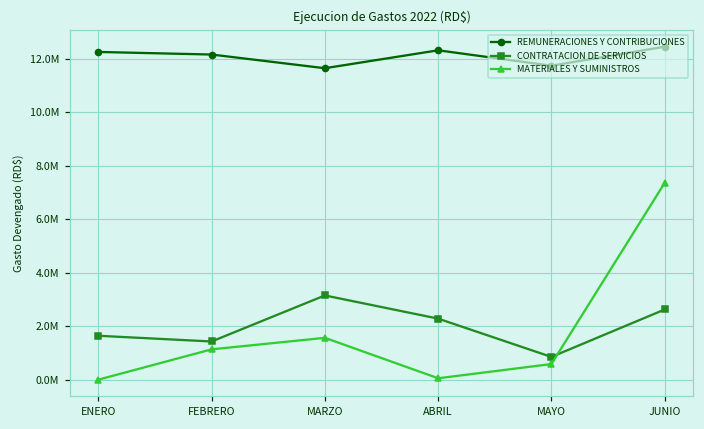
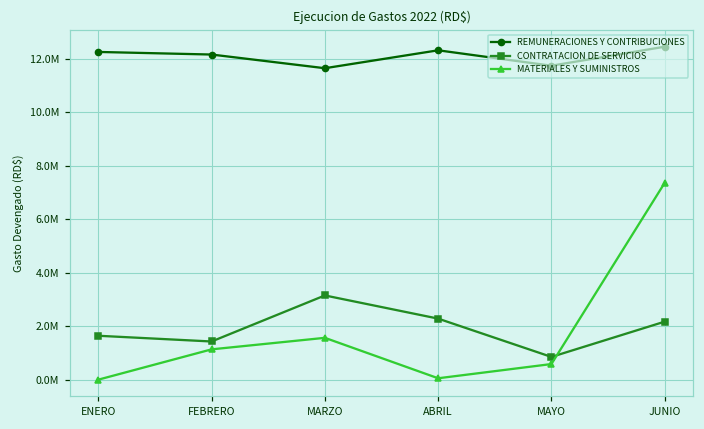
CONTRATACION DE SERVICIOS, JUNIO: 2600000 -> 2200000
